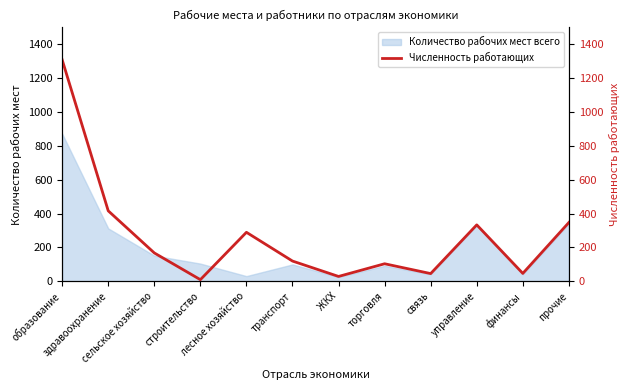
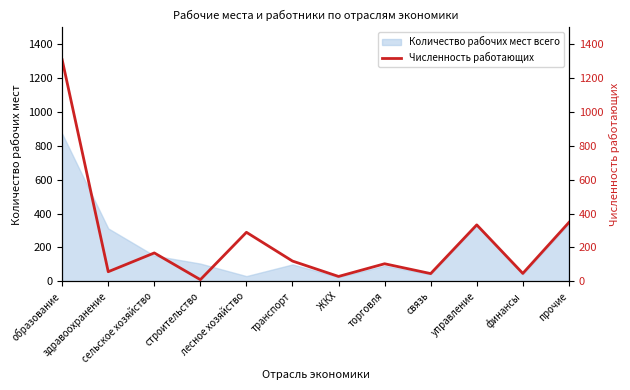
Численность работающих, здравоохранение: 420 -> 60
